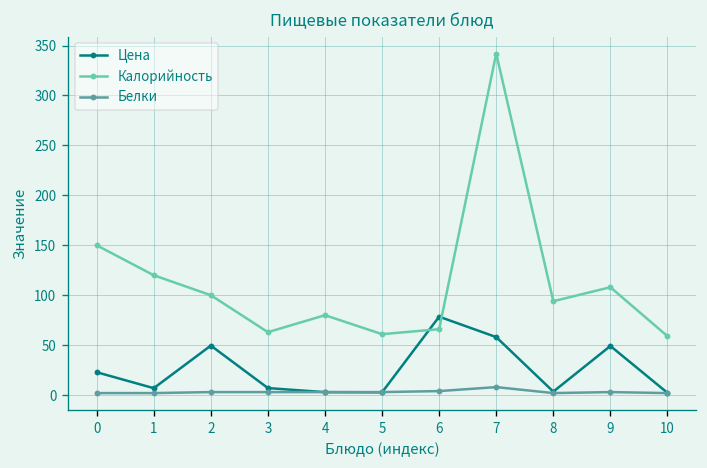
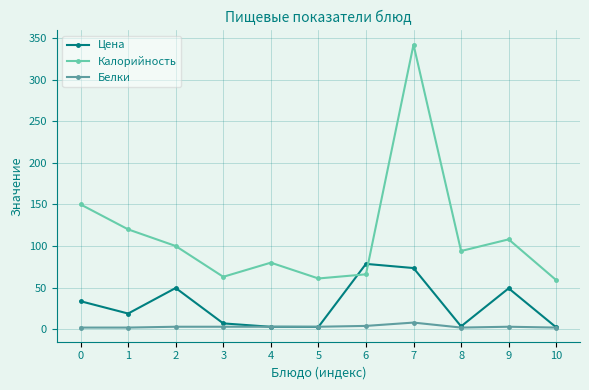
Цена, 0: 20 -> 30
Цена, 1: 10 -> 20
Цена, 7: 60 -> 70
